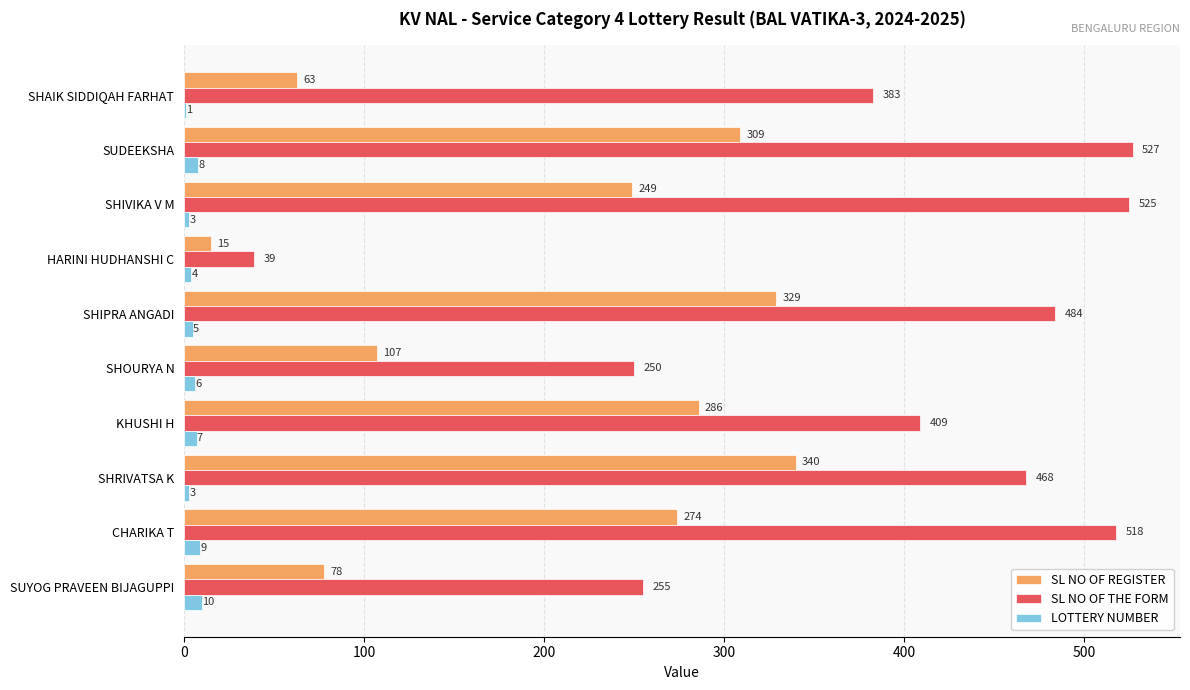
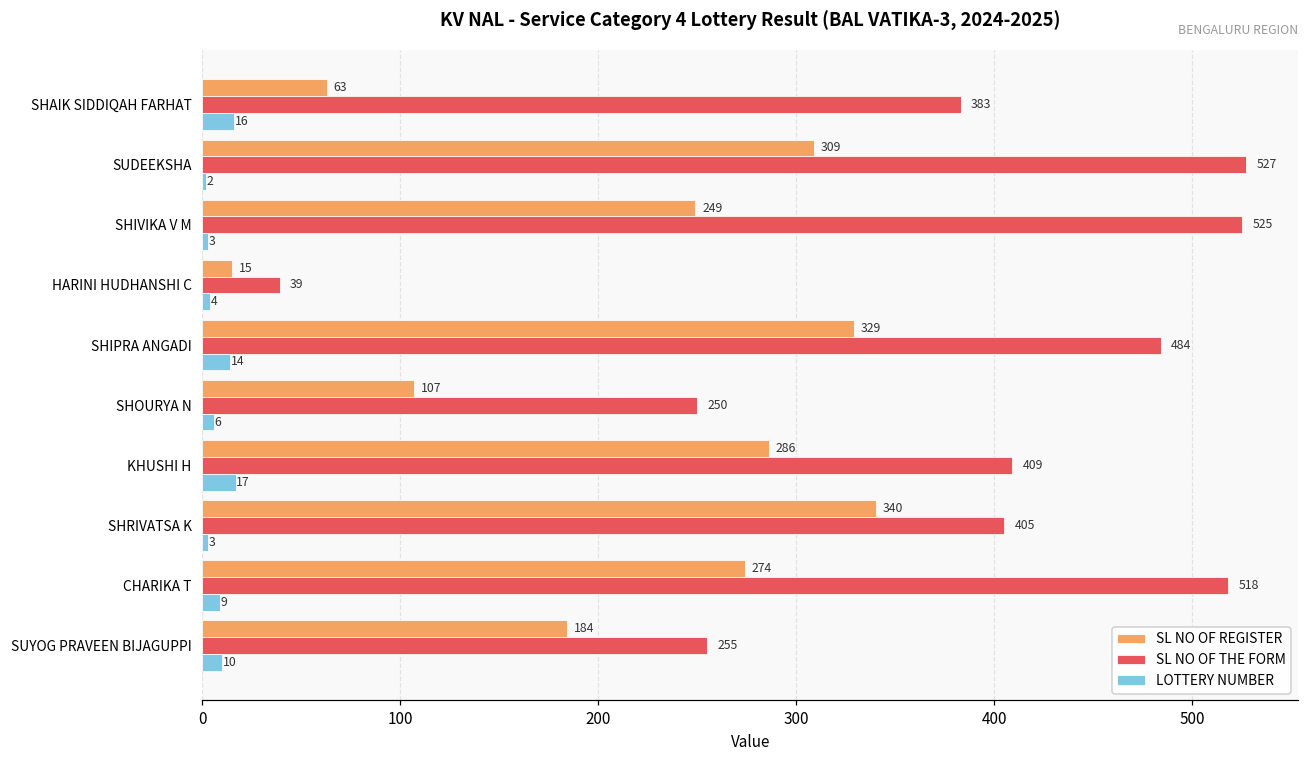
LOTTERY NUMBER, SHAIK SIDDIQAH FARHAT: 1 -> 16
LOTTERY NUMBER, SUDEEKSHA: 8 -> 2
LOTTERY NUMBER, SHIPRA ANGADI: 5 -> 14
LOTTERY NUMBER, KHUSHI H: 7 -> 17
SL NO OF THE FORM, SHRIVATSA K: 468 -> 405
SL NO OF REGISTER, SUYOG PRAVEEN BIJAGUPPI: 78 -> 184
